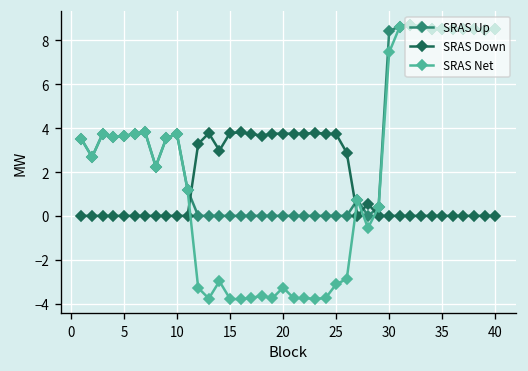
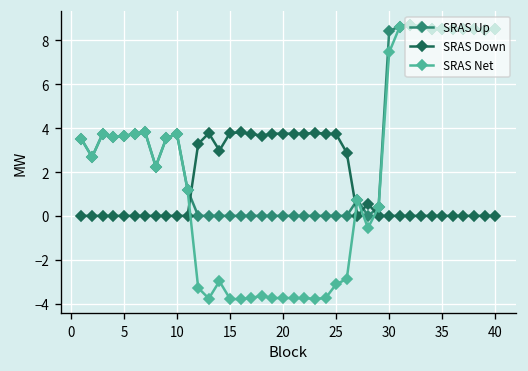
SRAS Net, 20: -3.3 -> -3.7
